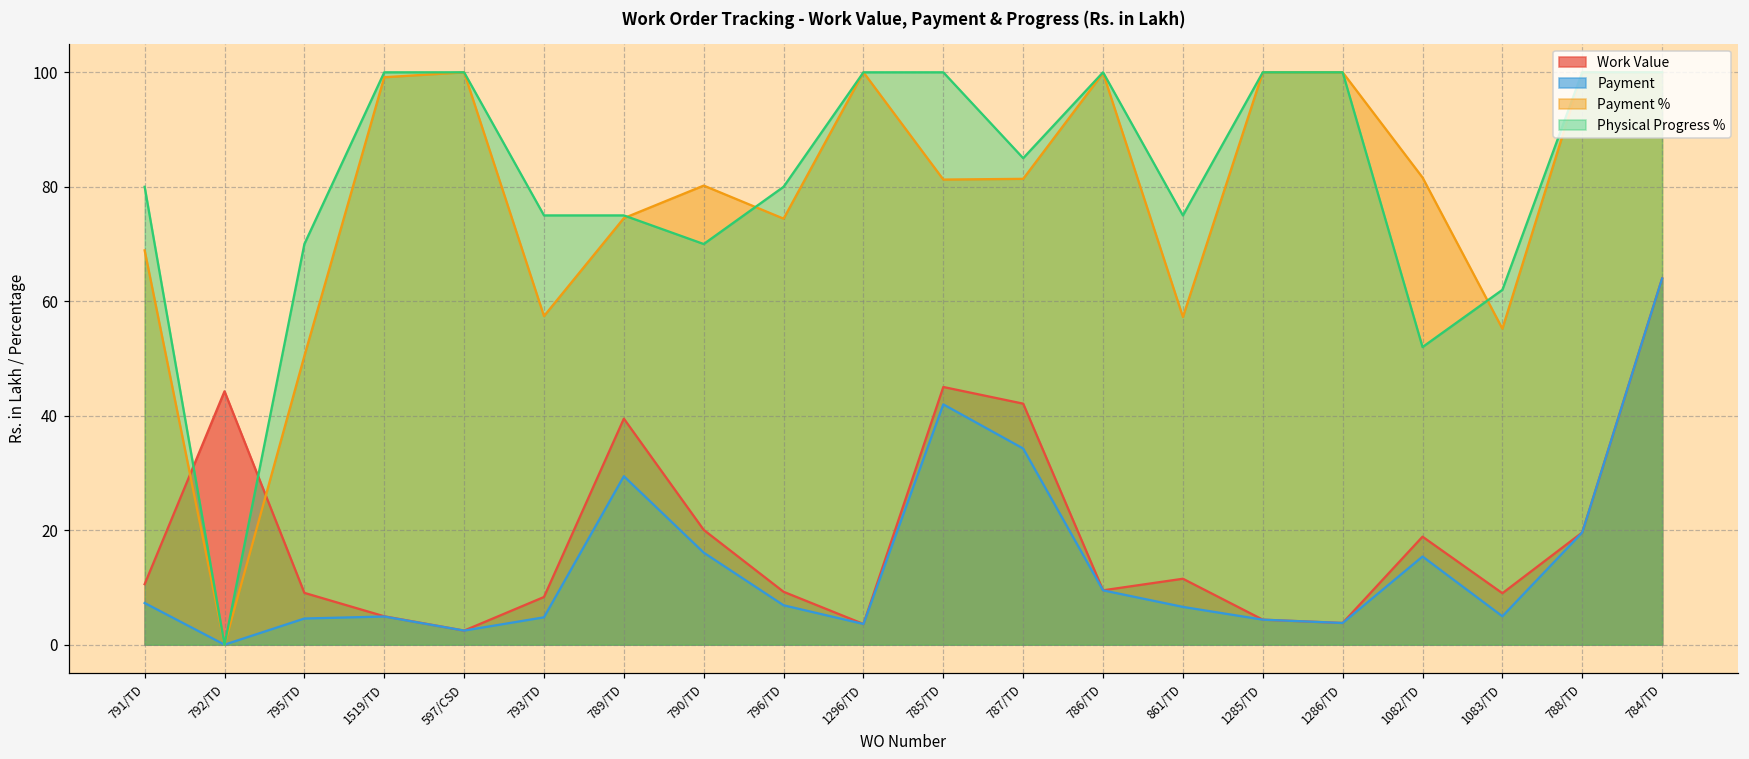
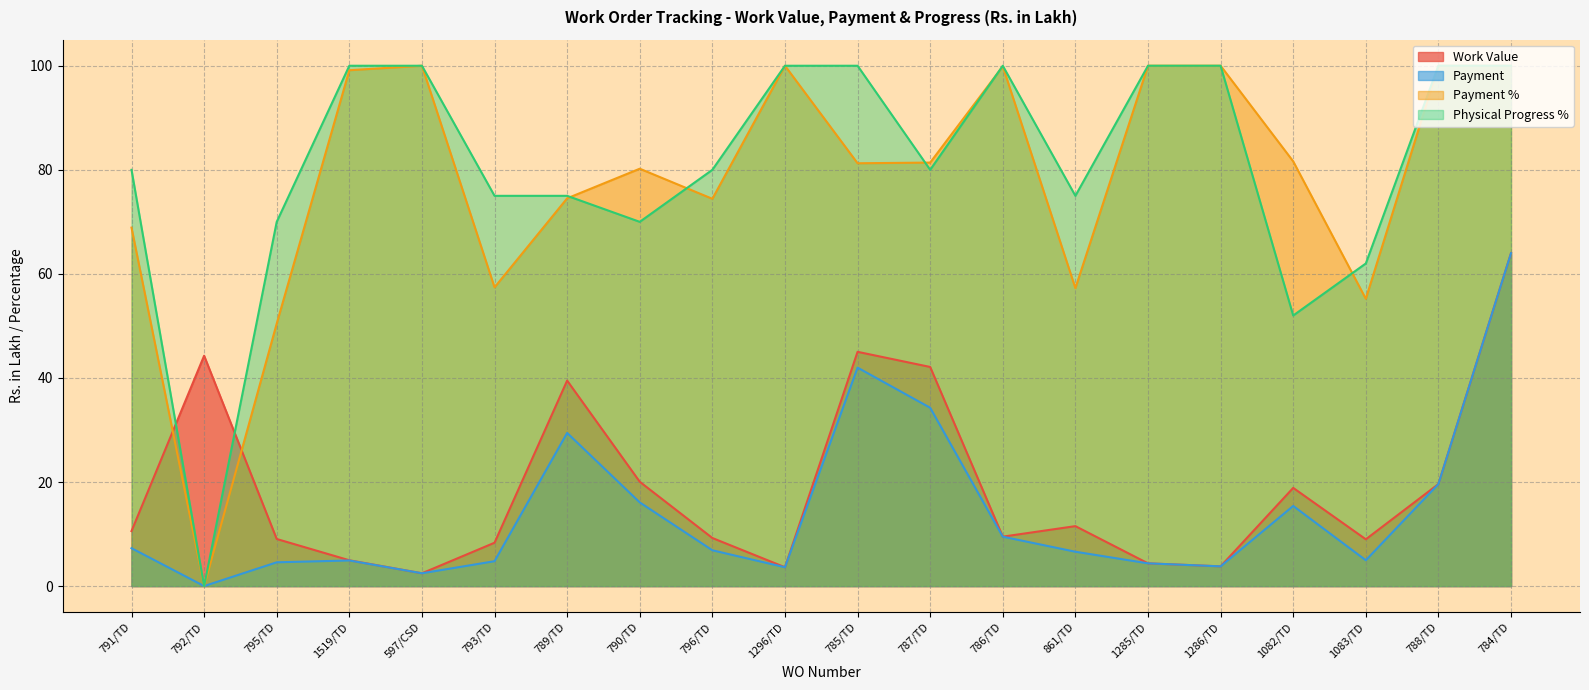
Physical Progress %, 787/TD: 85 -> 80
